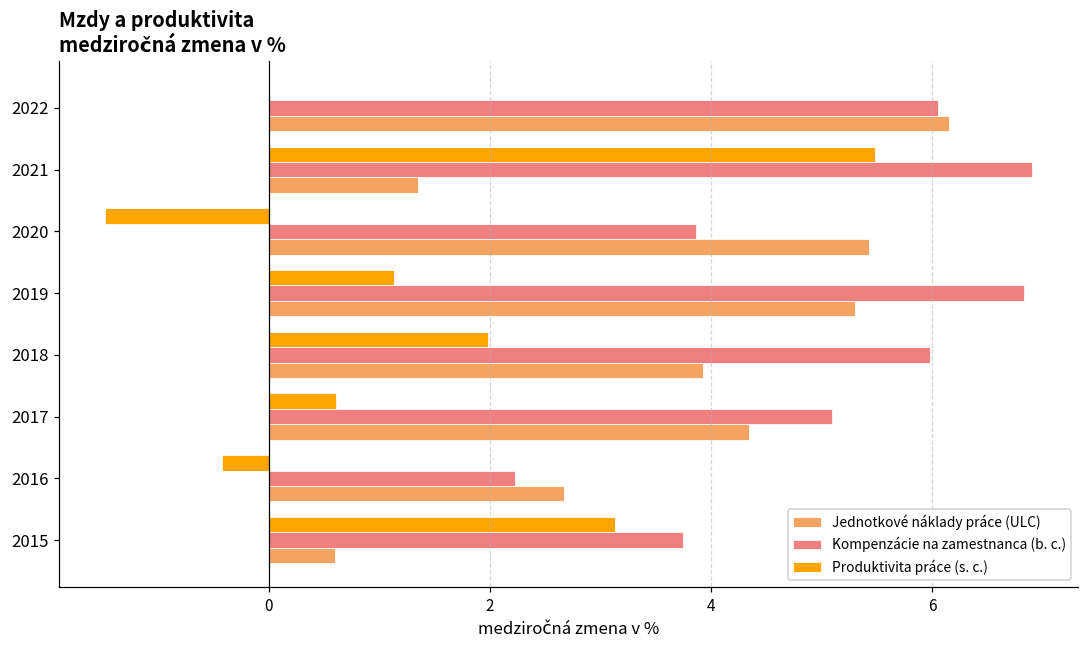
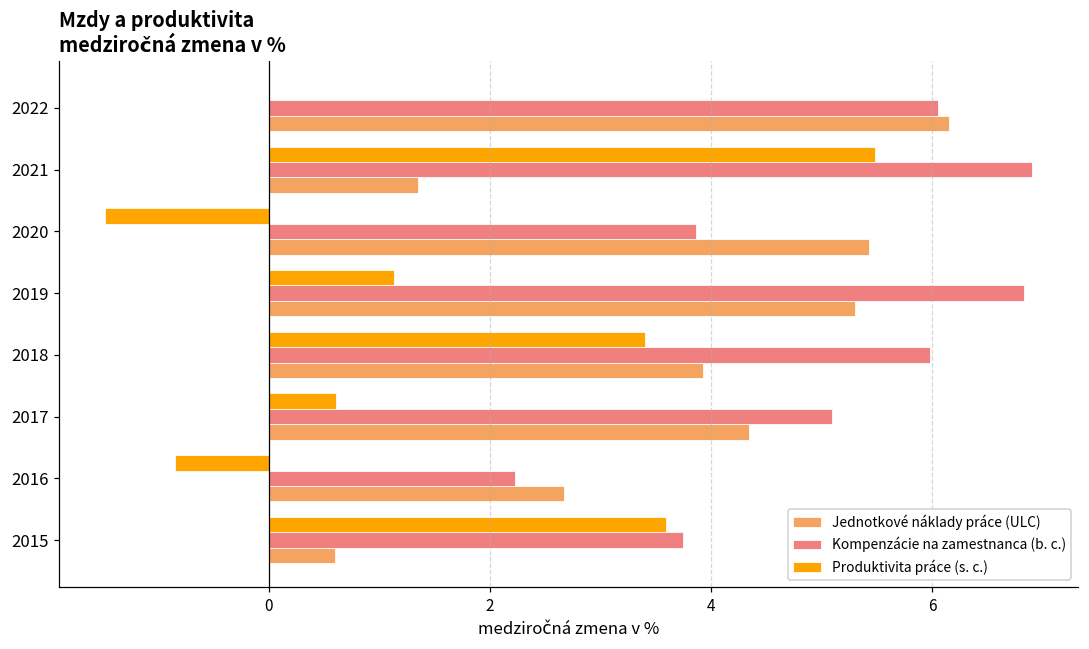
Produktivita práce (s. c.), 2018: 1.98 -> 3.40
Produktivita práce (s. c.), 2016: -0.43 -> -0.85
Produktivita práce (s. c.), 2015: 3.13 -> 3.60
